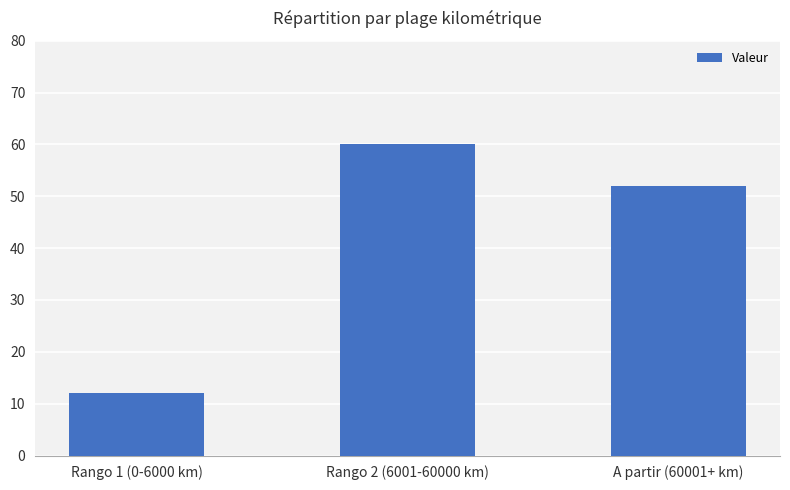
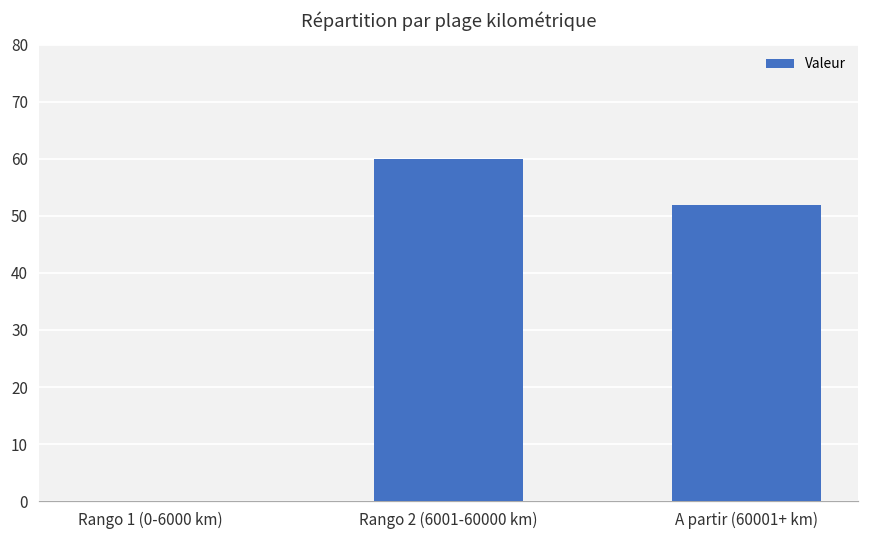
Rango 1 (0-6000 km): 12 -> 0
